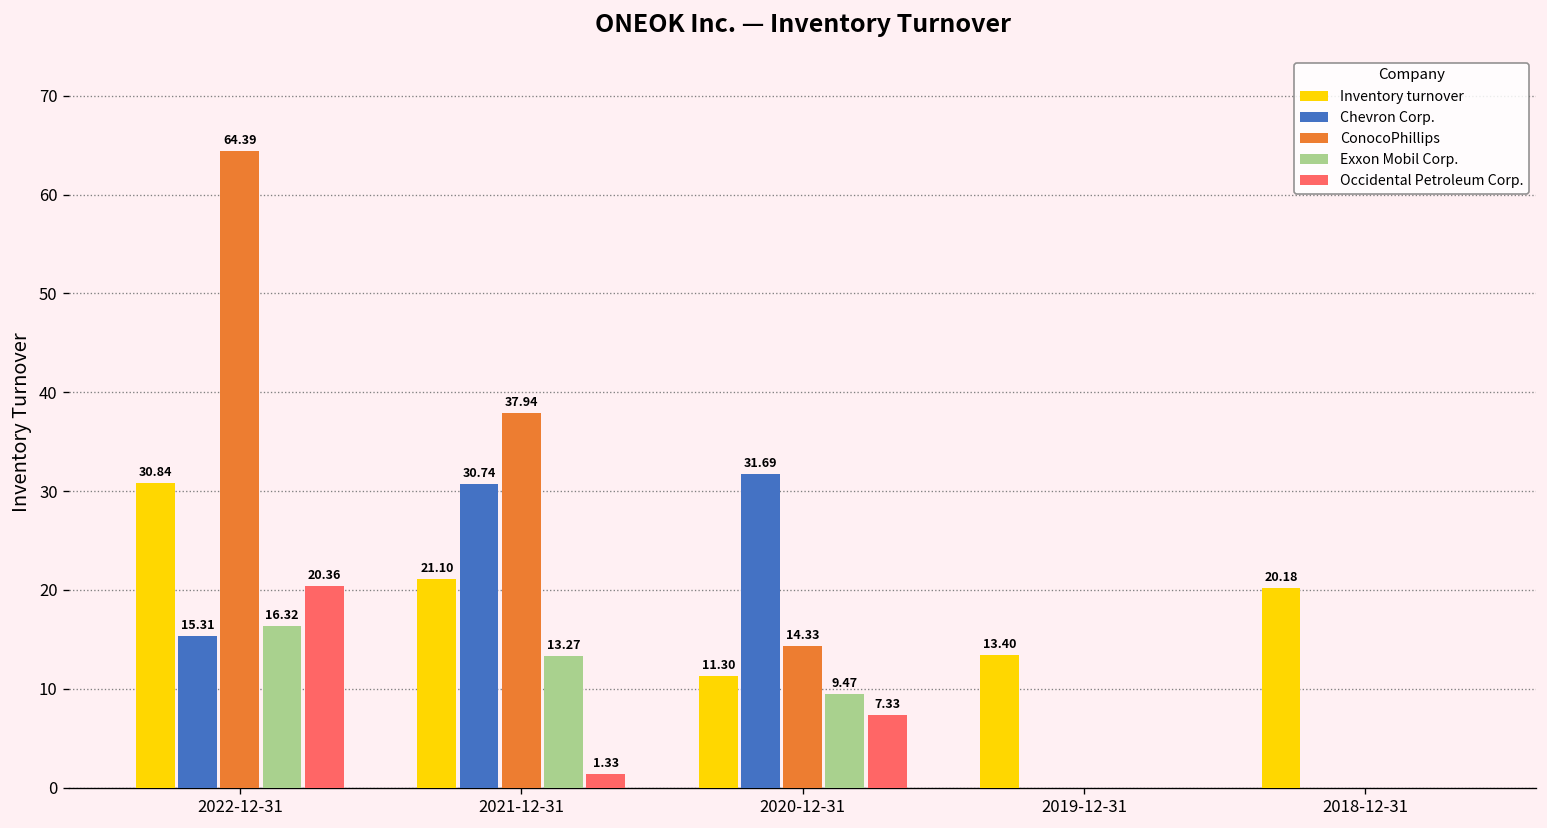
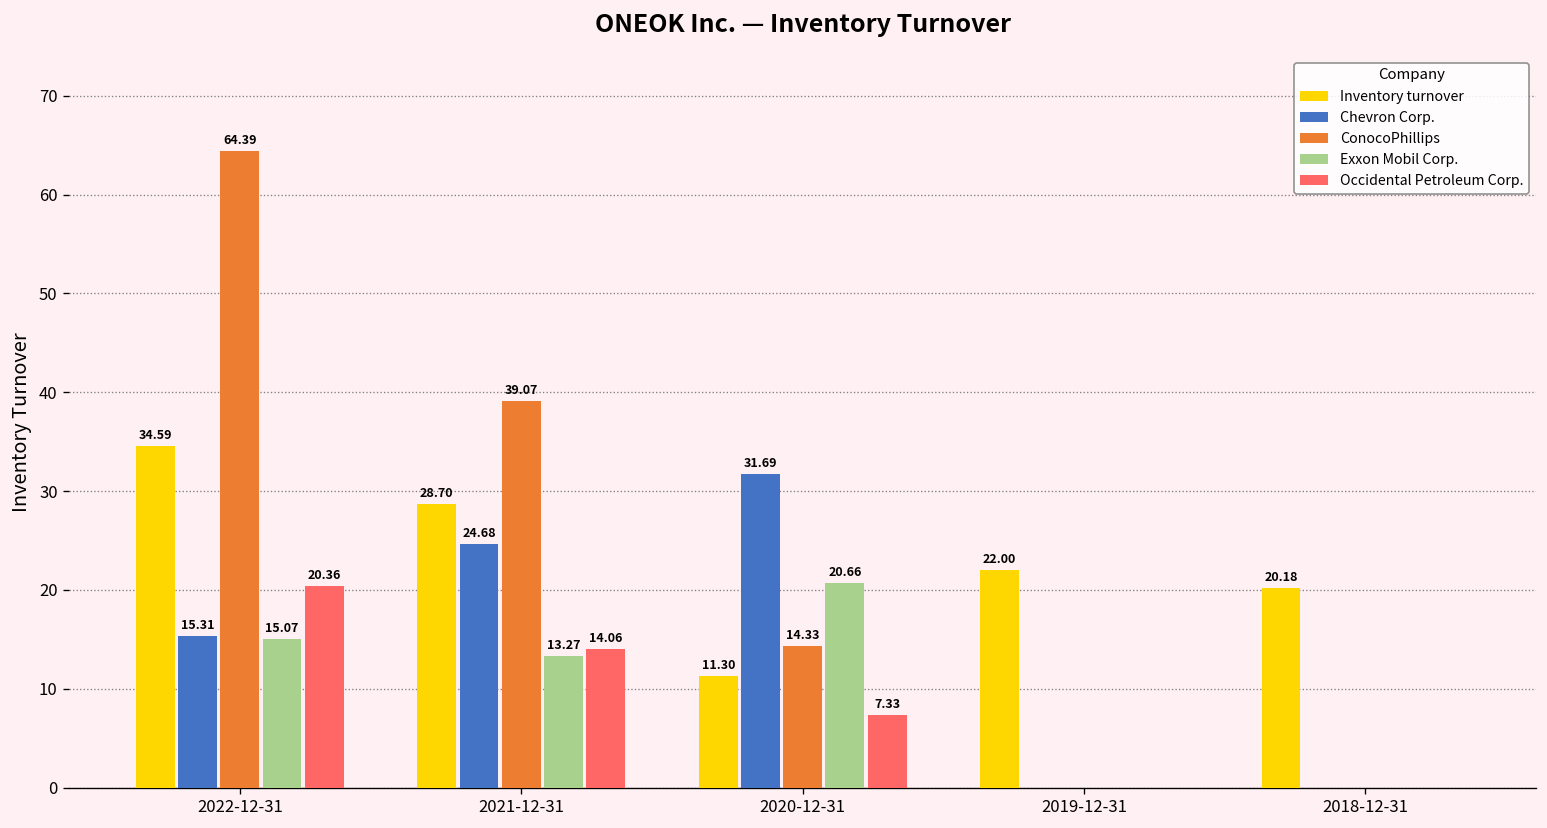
Inventory turnover, 2022-12-31: 30.84 -> 34.59
Exxon Mobil Corp., 2022-12-31: 16.32 -> 15.07
Inventory turnover, 2021-12-31: 21.10 -> 28.70
Chevron Corp., 2021-12-31: 30.74 -> 24.68
ConocoPhillips, 2021-12-31: 37.94 -> 39.07
Occidental Petroleum Corp., 2021-12-31: 1.33 -> 14.06
Exxon Mobil Corp., 2020-12-31: 9.47 -> 20.66
Inventory turnover, 2019-12-31: 13.40 -> 22.00
